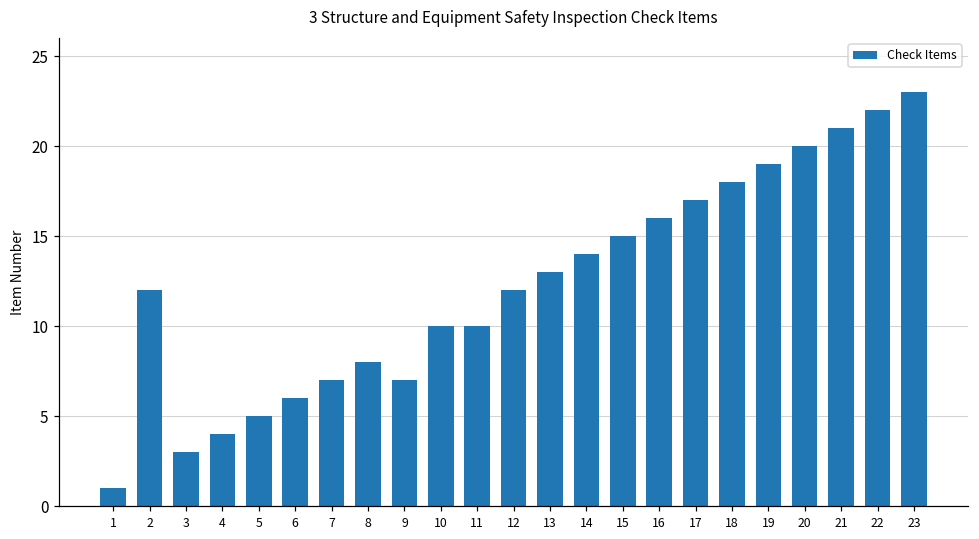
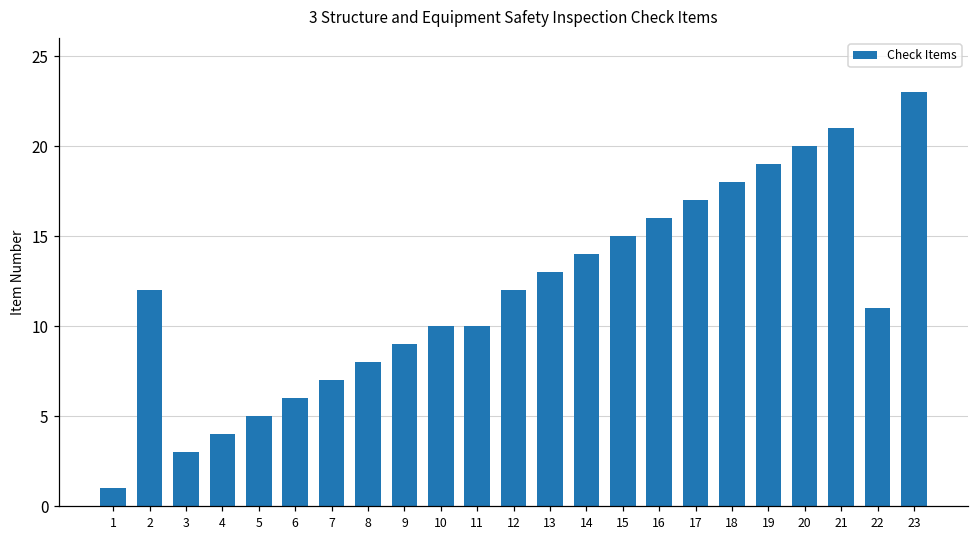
9: 7 -> 9
22: 22 -> 11
